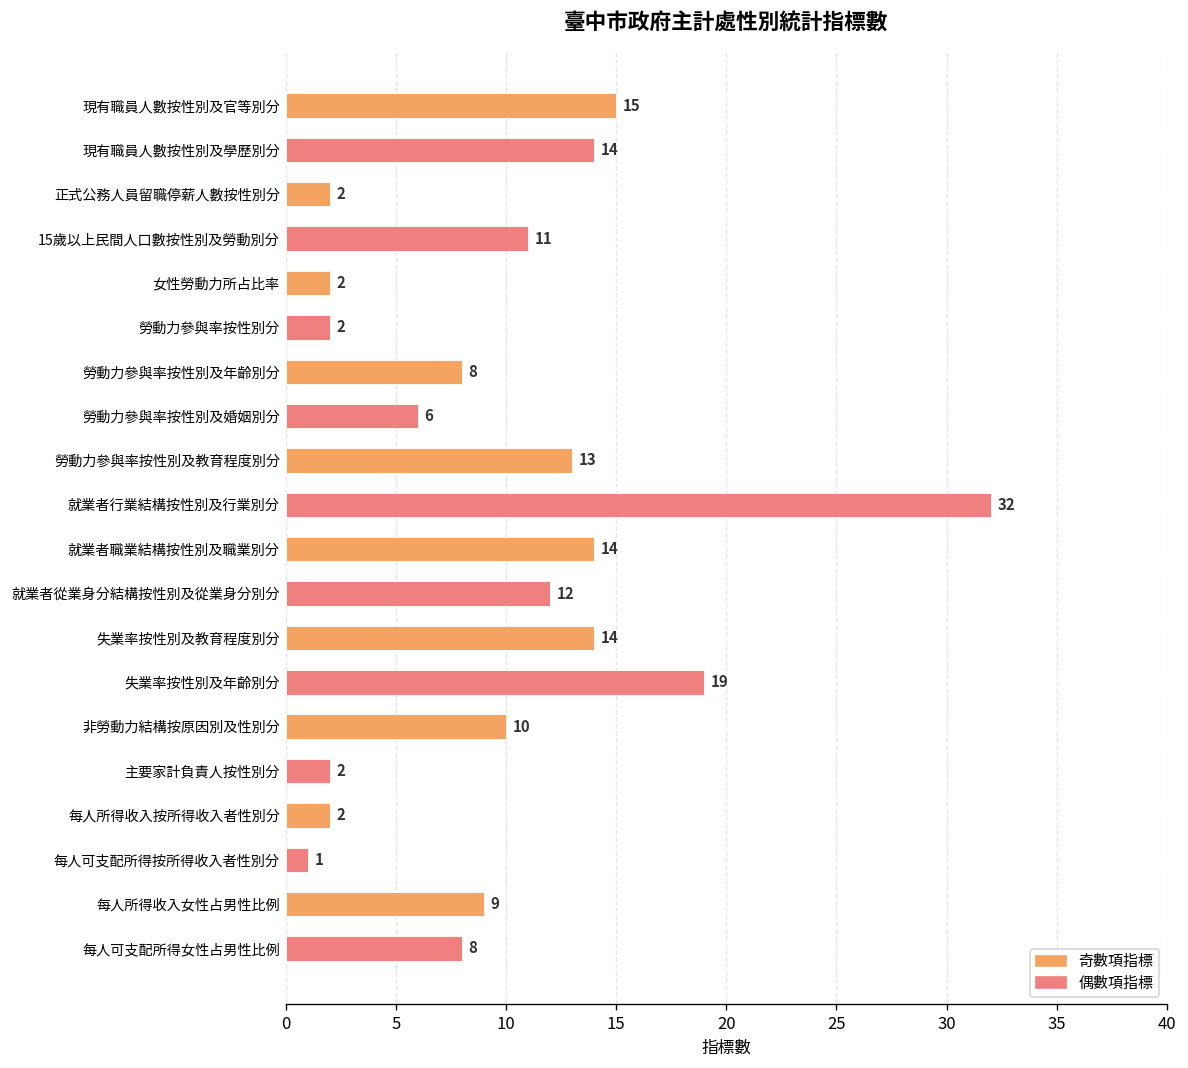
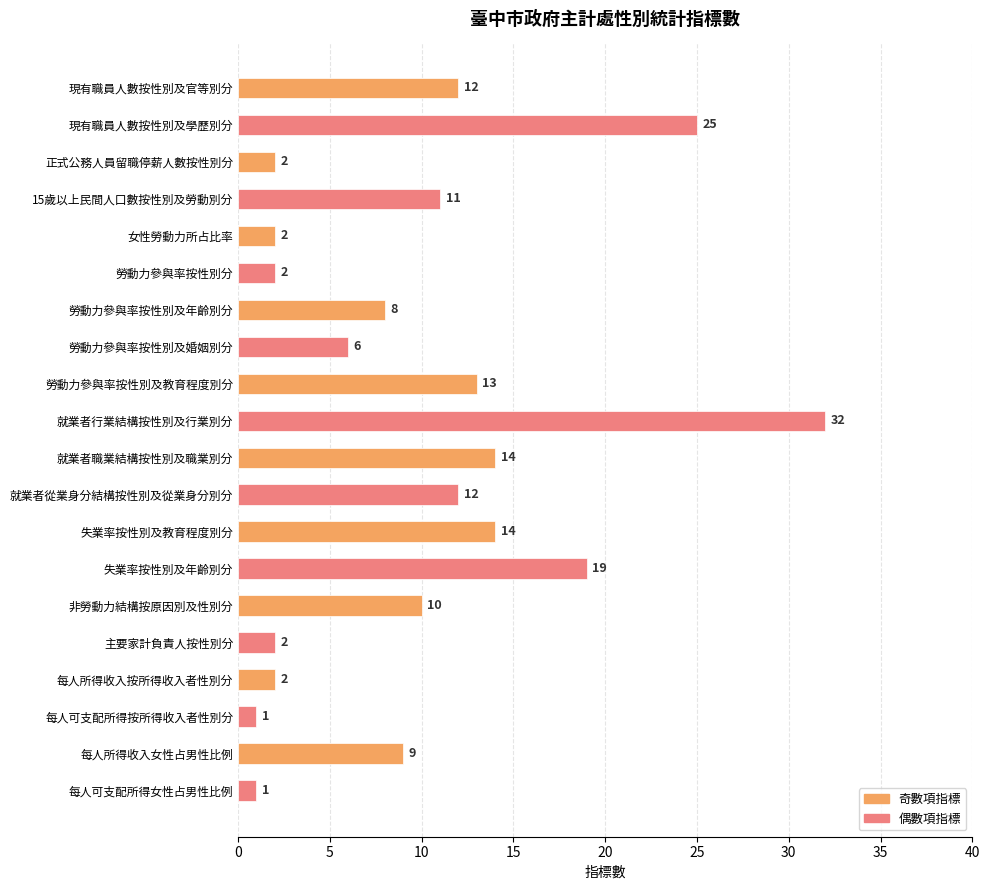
現有職員人數按性別及官等別分: 15 -> 12
現有職員人數按性別及學歷別分: 14 -> 25
每人可支配所得女性占男性比例: 8 -> 1
